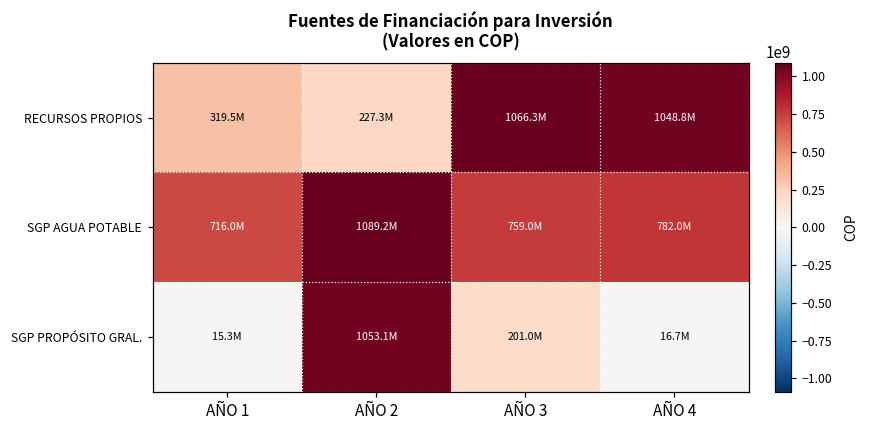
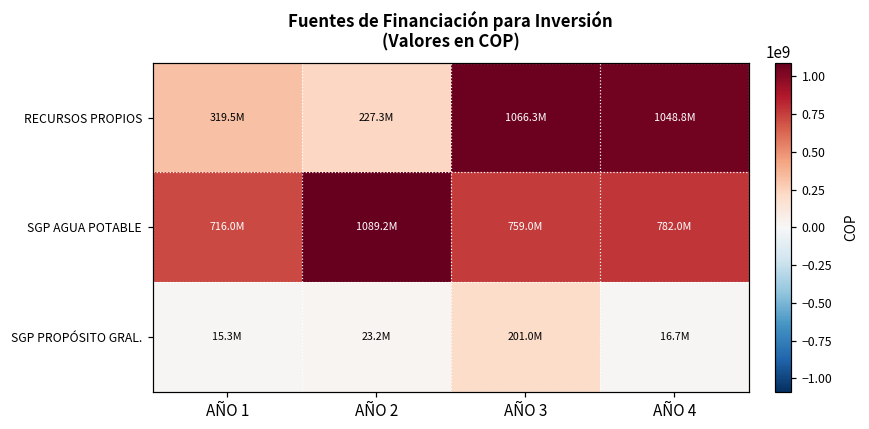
SGP PROPÓSITO GRAL., AÑO 2: 1053.1M -> 23.2M
